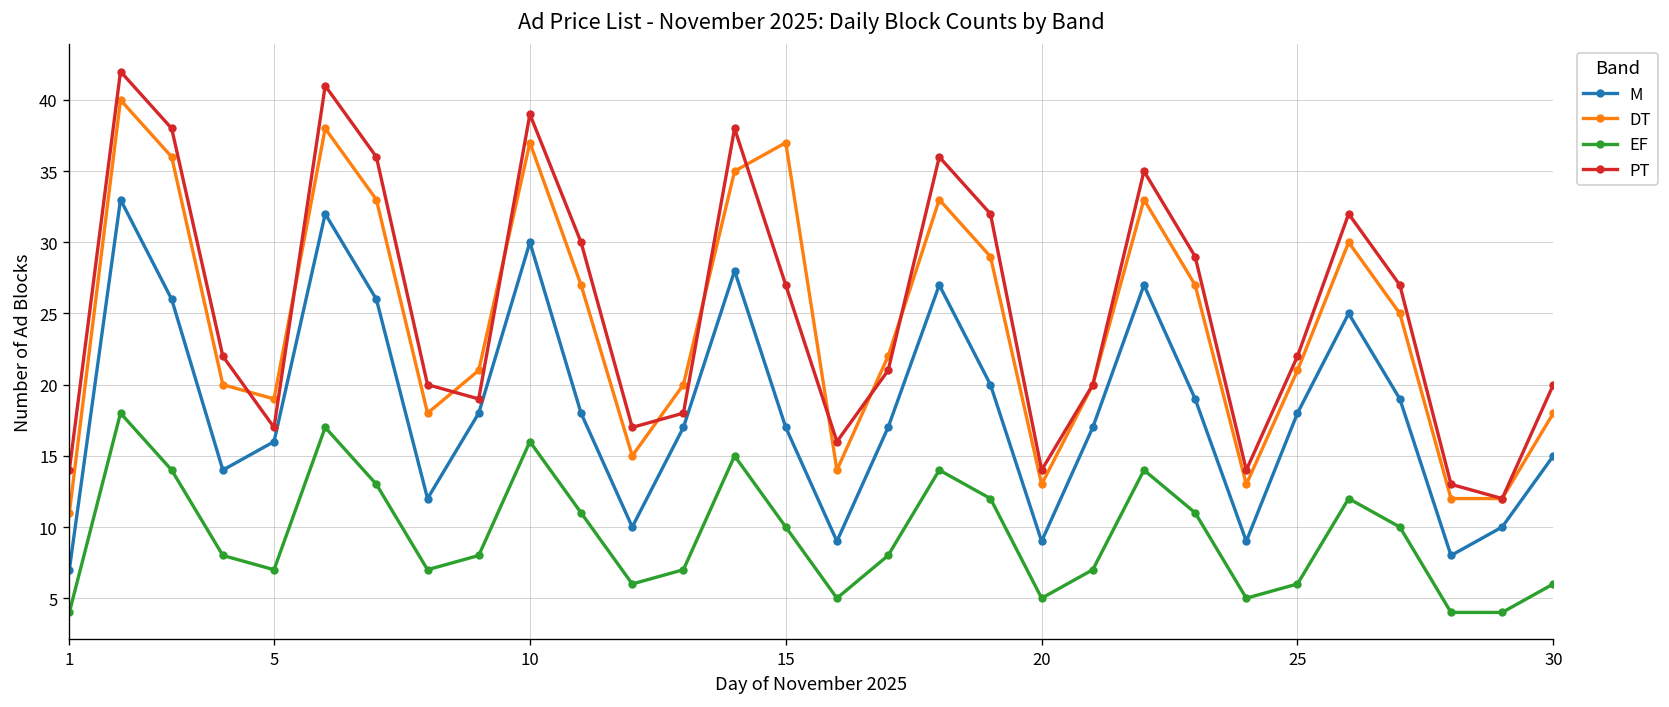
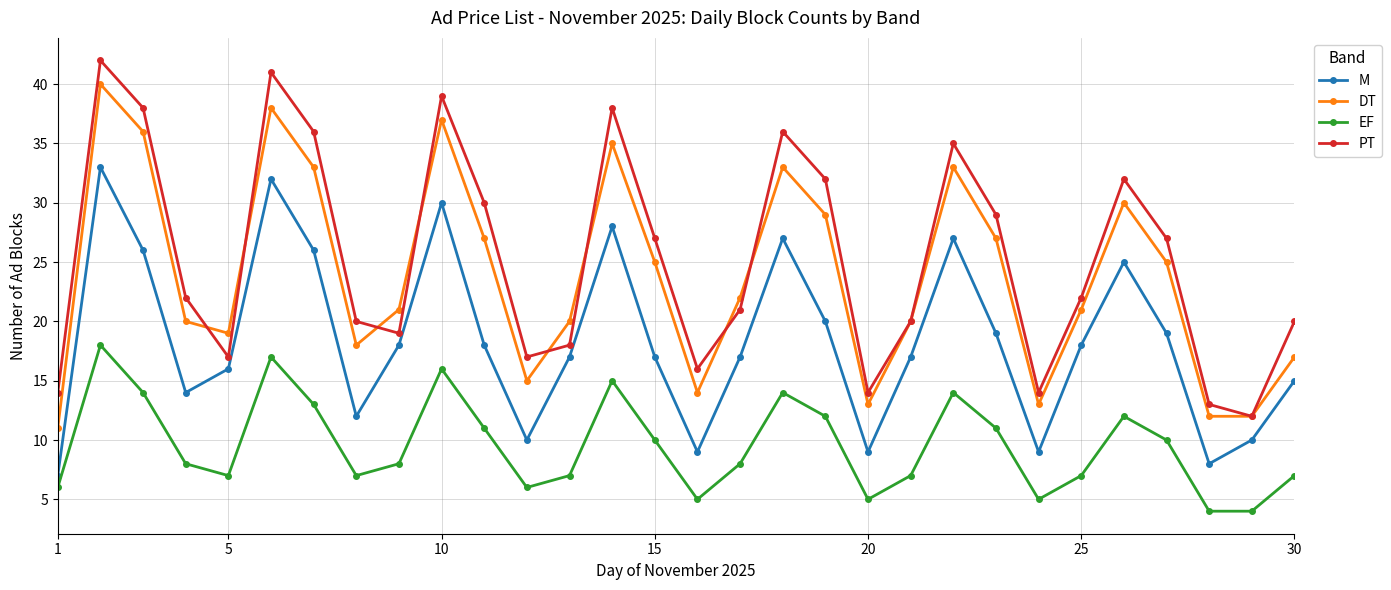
EF, 1: 4 -> 6
DT, 15: 37 -> 25
EF, 25: 6 -> 7
DT, 30: 18 -> 17
EF, 30: 6 -> 7
